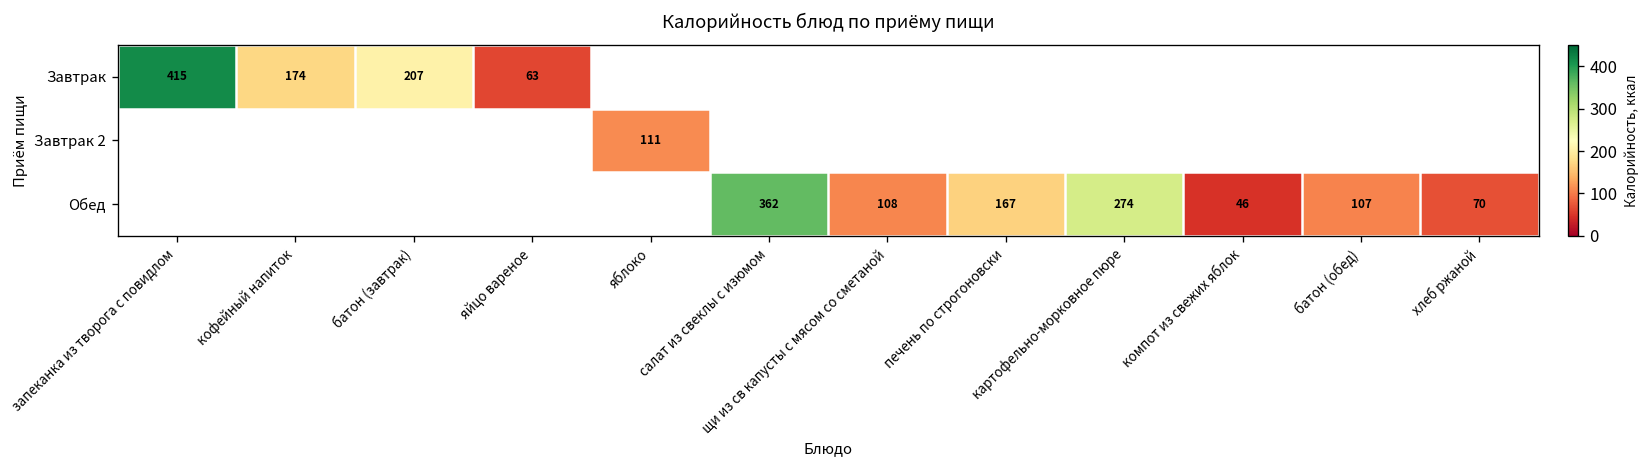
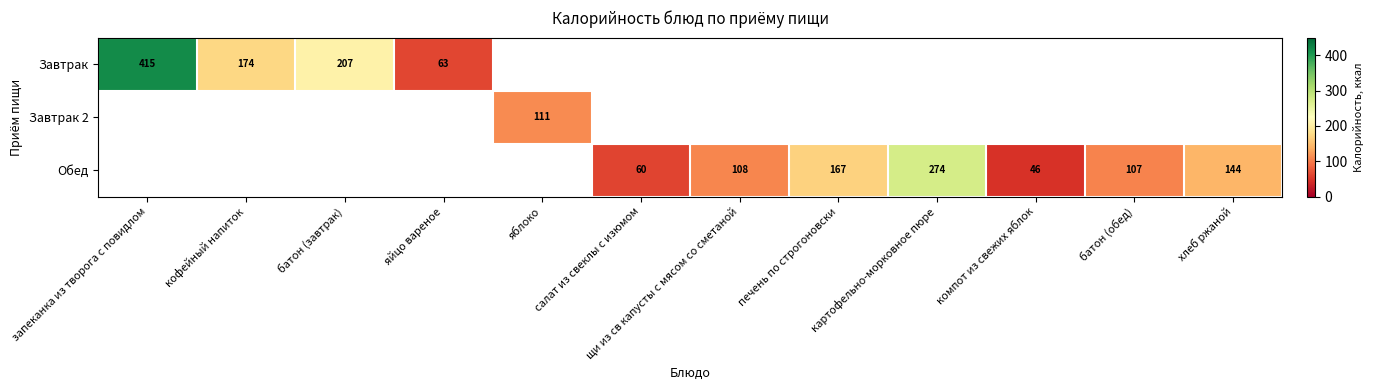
Обед, салат из свеклы с изюмом: 362 -> 60
Обед, хлеб ржаной: 70 -> 144
